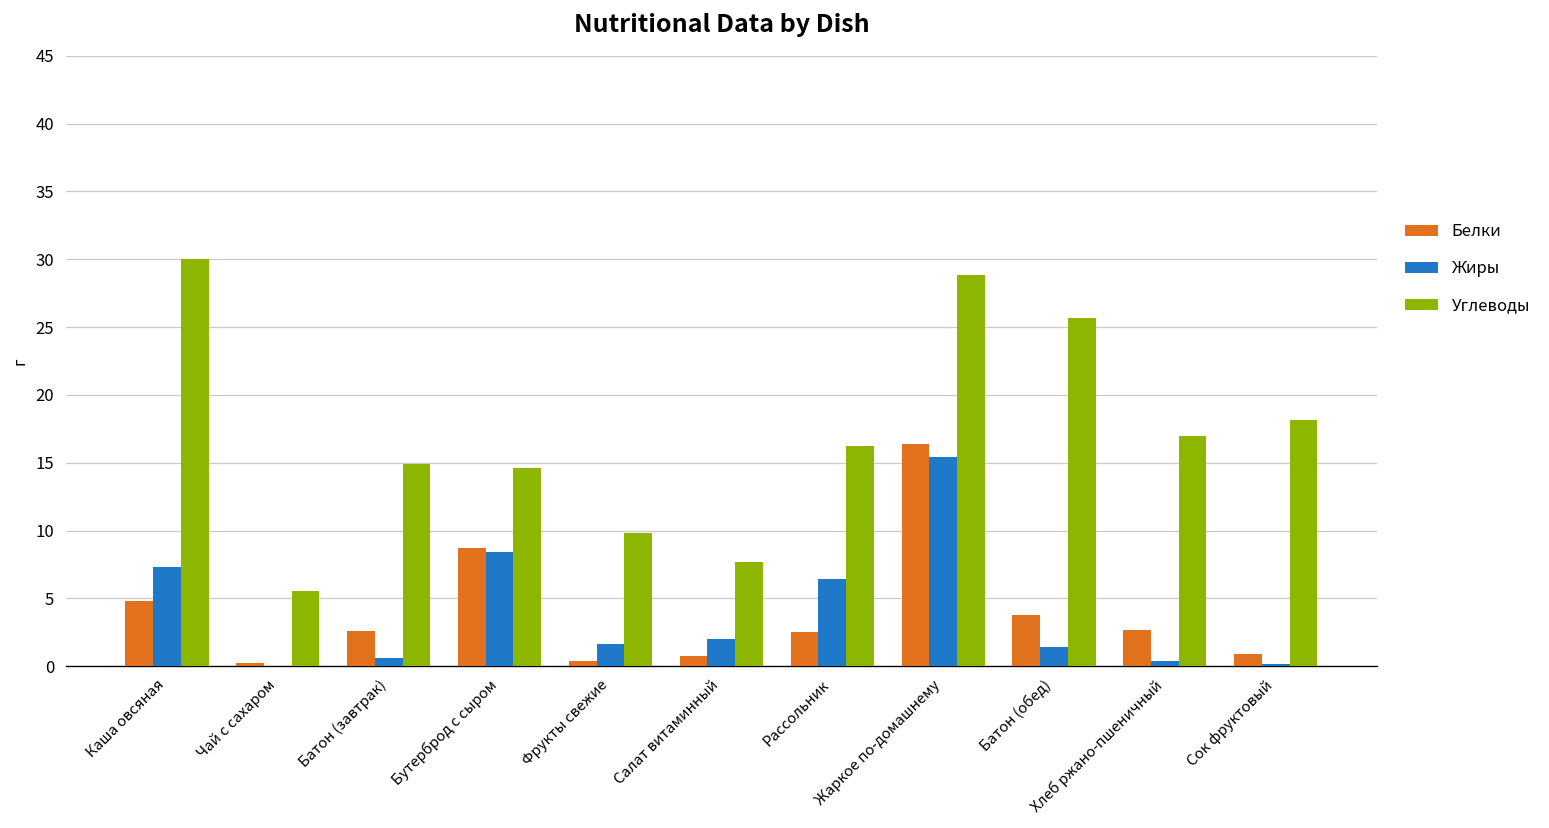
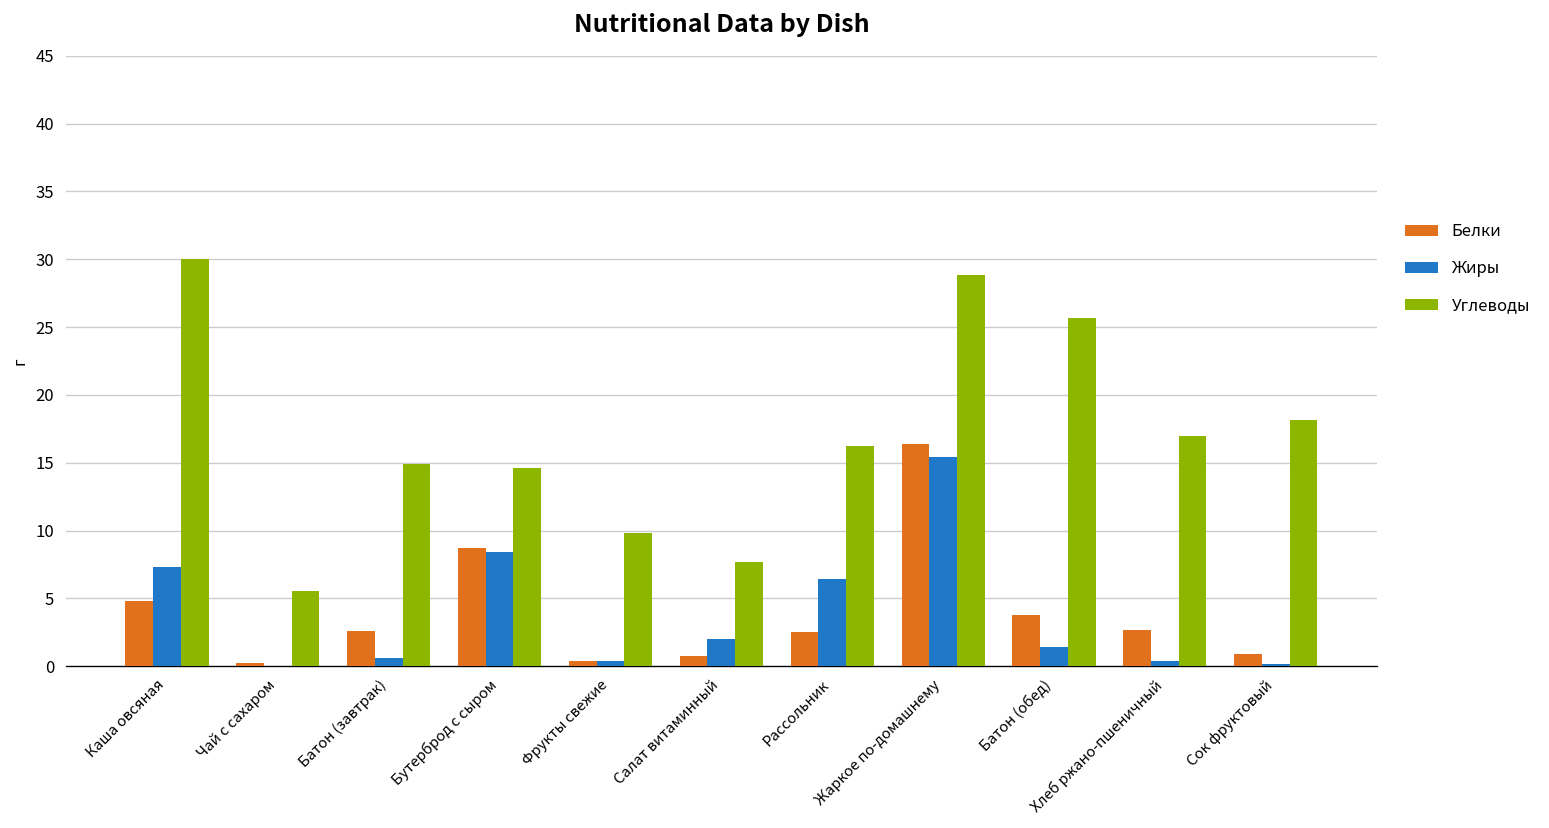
Жиры, Фрукты свежие: 1.6 -> 0.4
